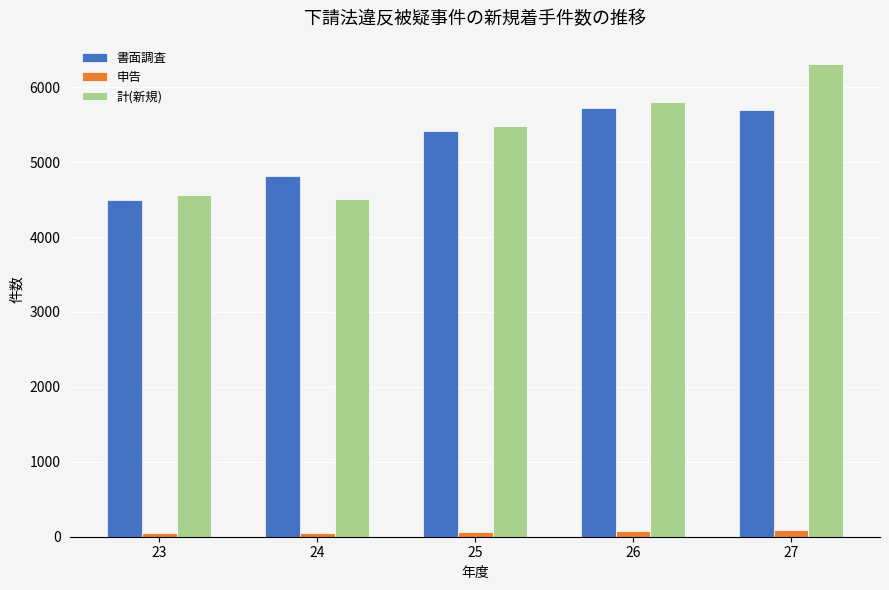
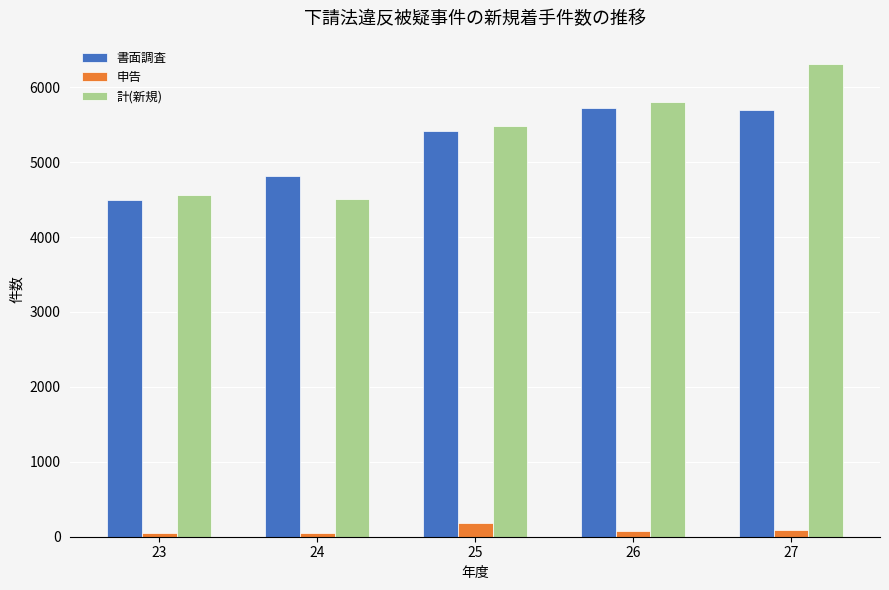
申告, 25: 100 -> 200
